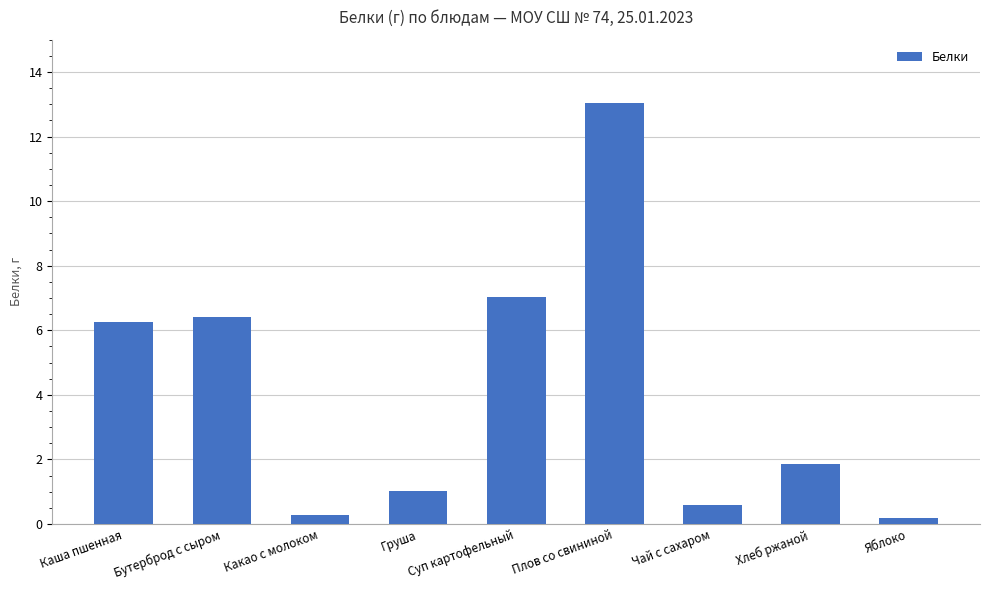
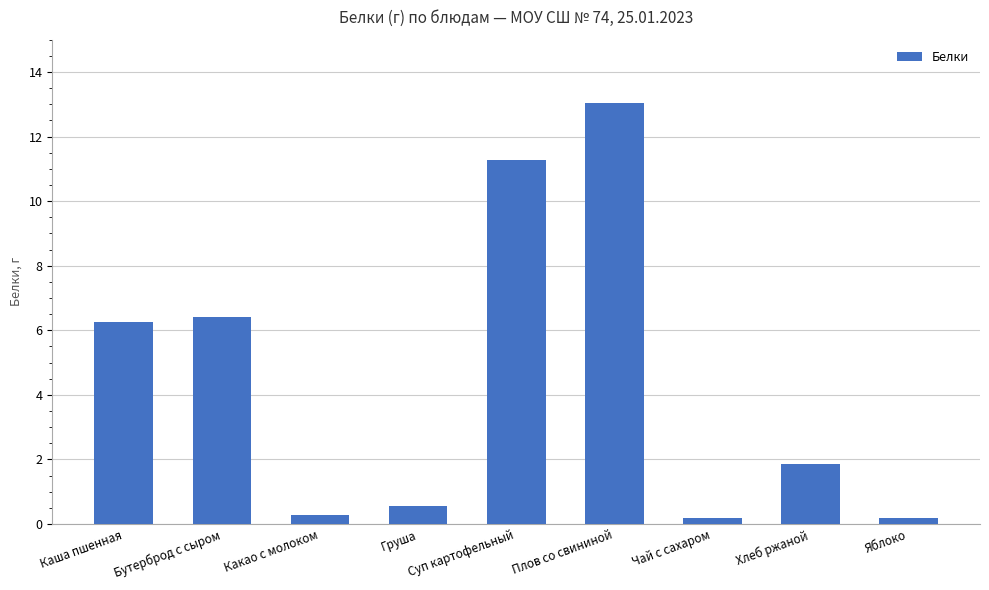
Груша: 1.0 -> 0.6
Суп картофельный: 7.0 -> 11.3
Чай с сахаром: 0.6 -> 0.2
